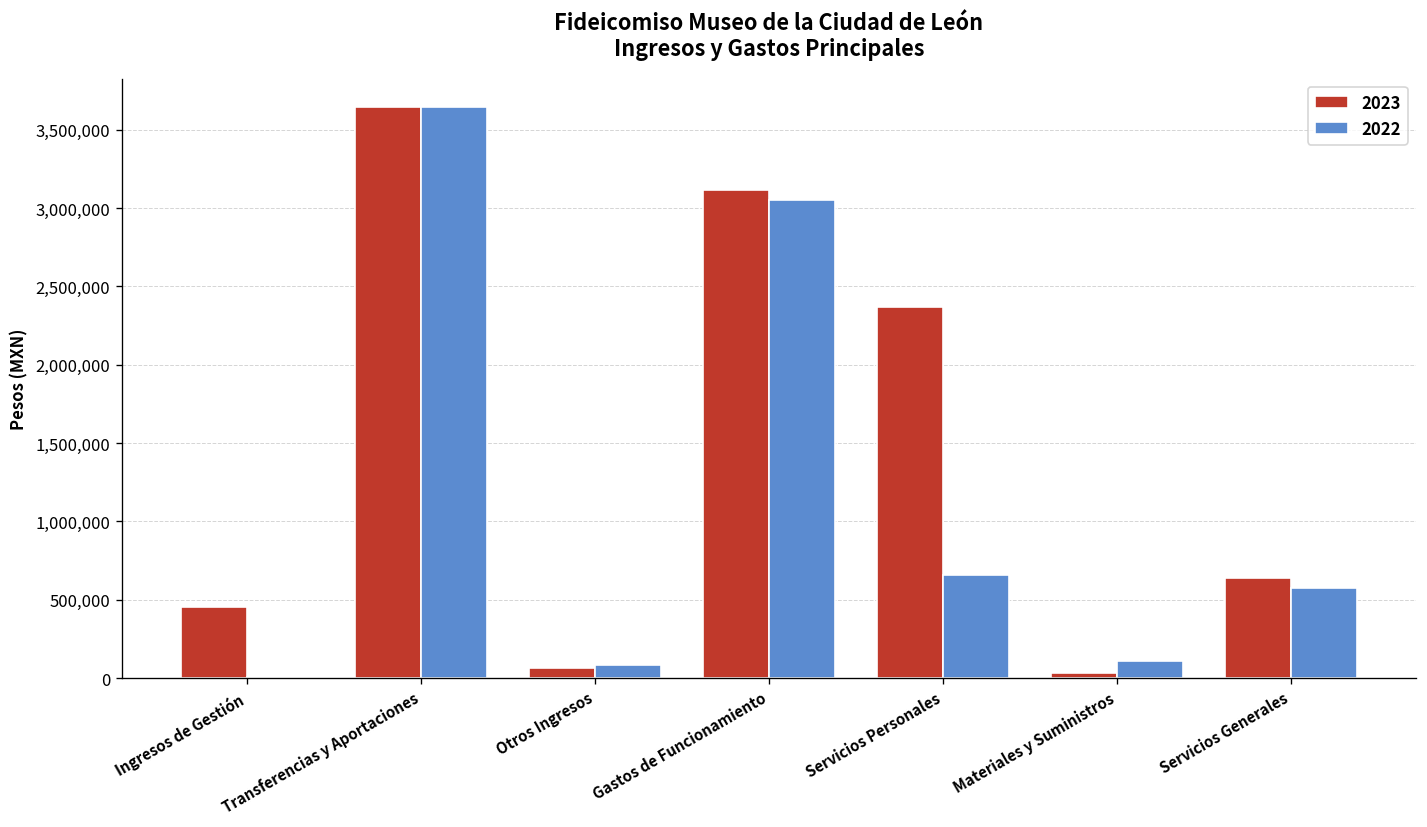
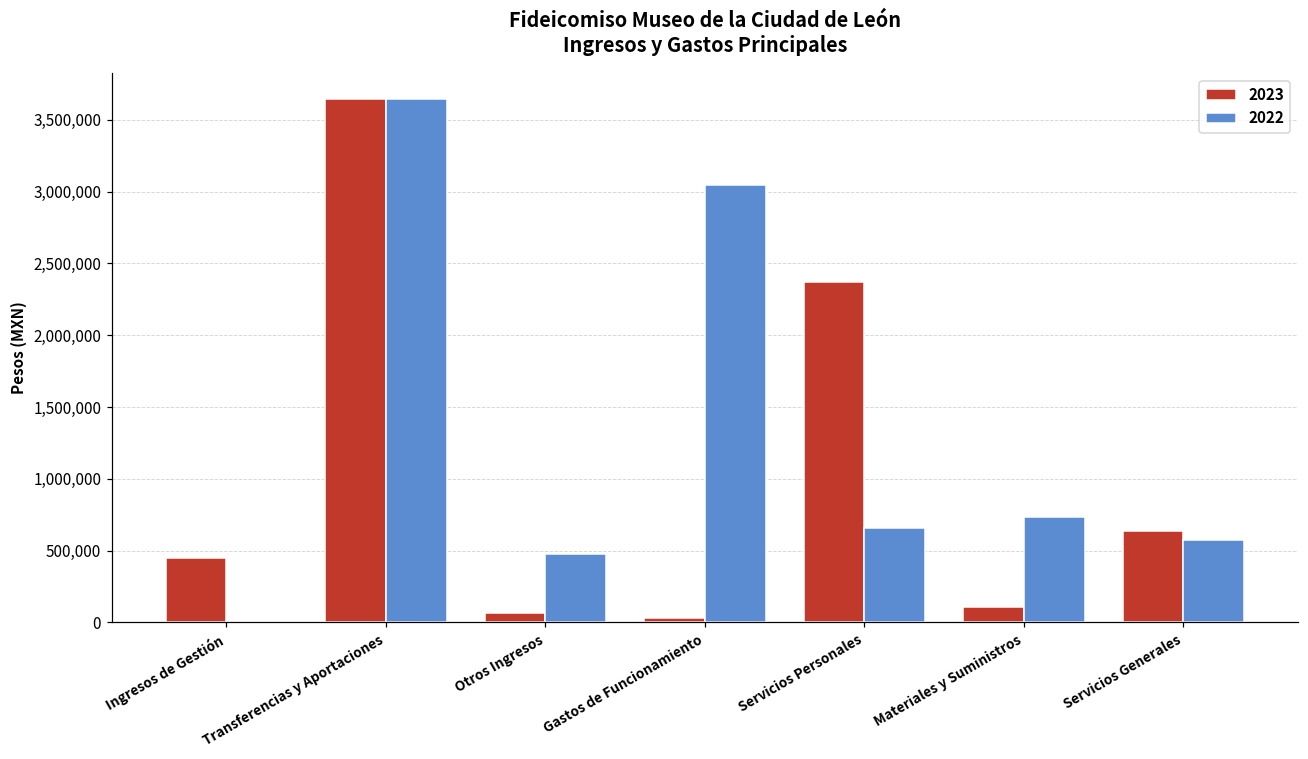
2022, Otros Ingresos: 90,000 -> 480,000
2023, Gastos de Funcionamiento: 3,120,000 -> 30,000
2023, Materiales y Suministros: 30,000 -> 110,000
2022, Materiales y Suministros: 110,000 -> 730,000
